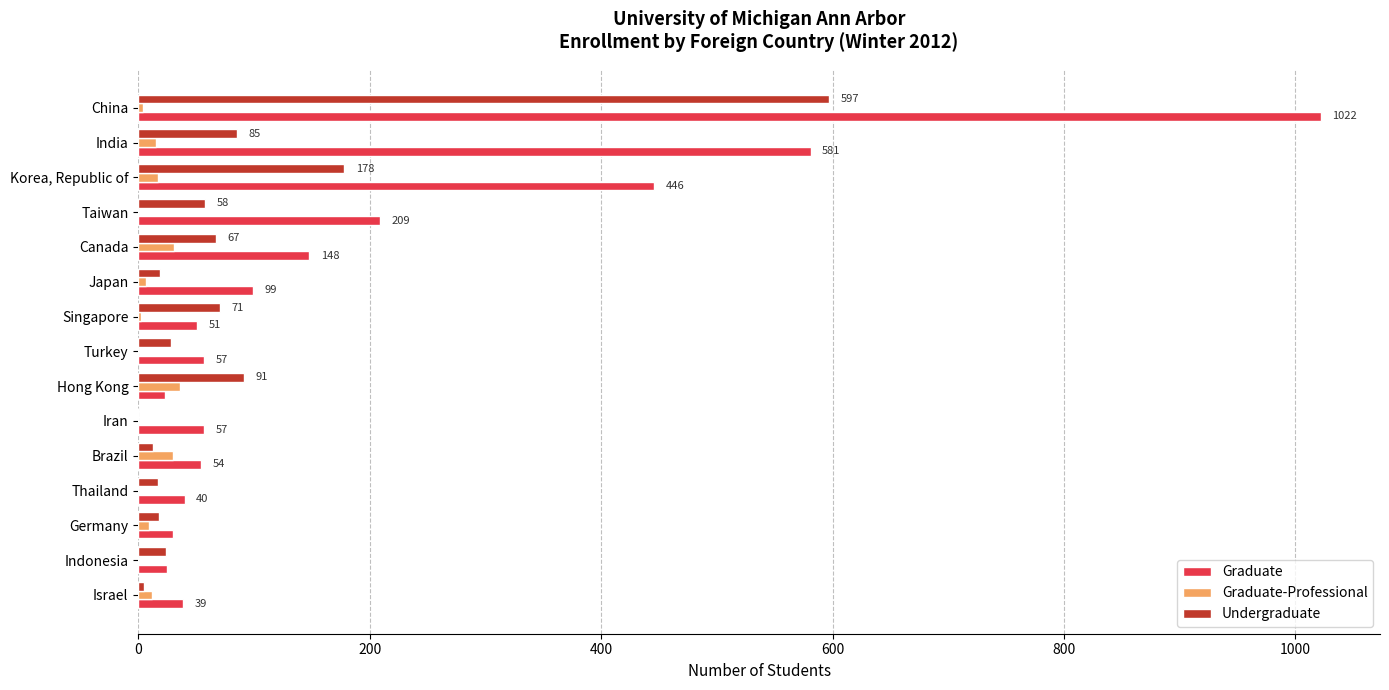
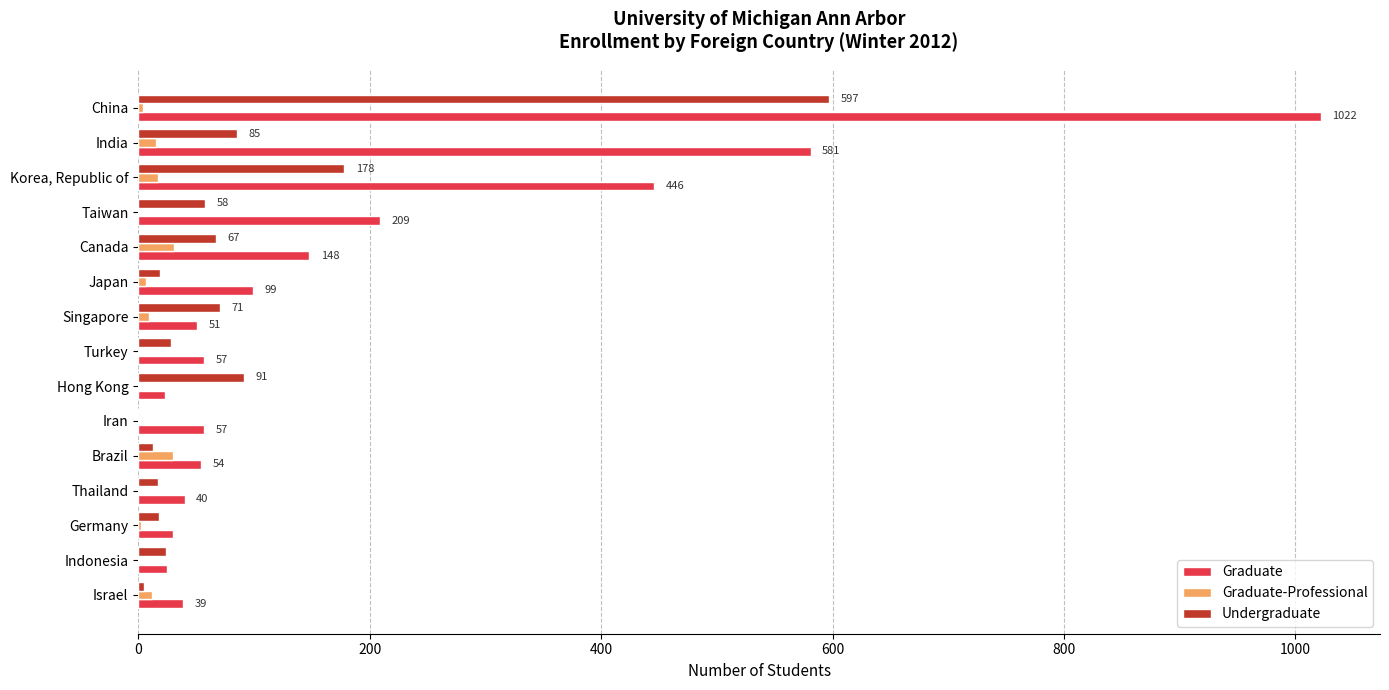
Graduate-Professional, Singapore: 2 -> 9
Graduate-Professional, Hong Kong: 36 -> 1
Graduate-Professional, Germany: 9 -> 2
